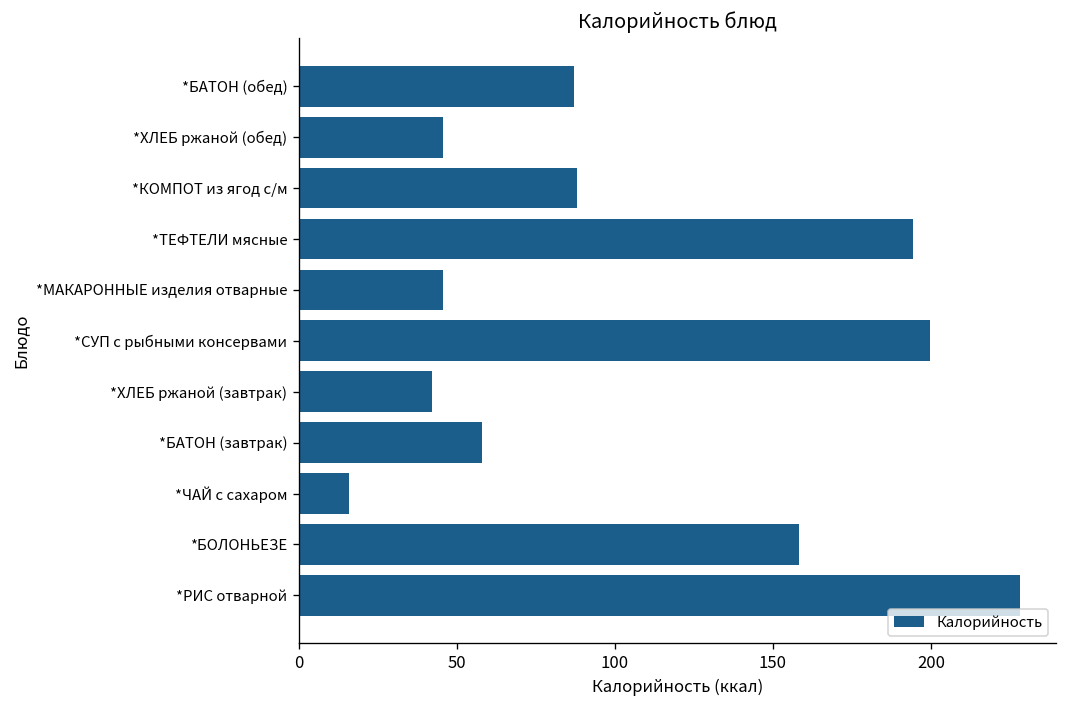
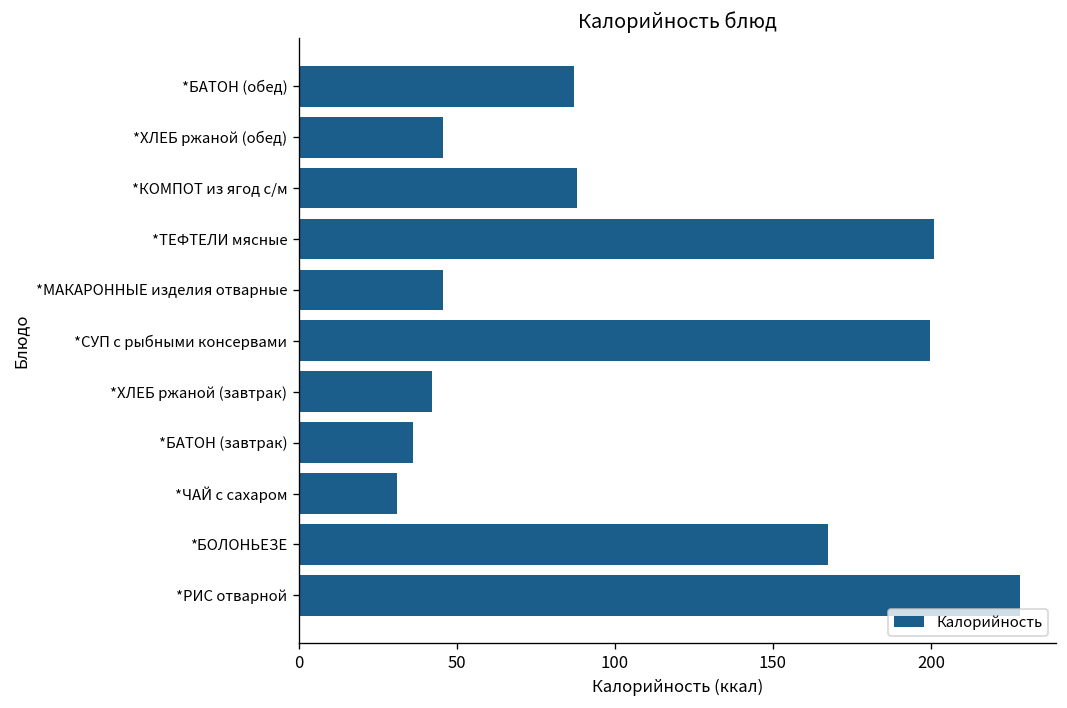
*ТЕФТЕЛИ мясные: 194 -> 201
*БАТОН (завтрак): 58 -> 36
*ЧАЙ с сахаром: 16 -> 31
*БОЛОНЬЕЗЕ: 158 -> 168
